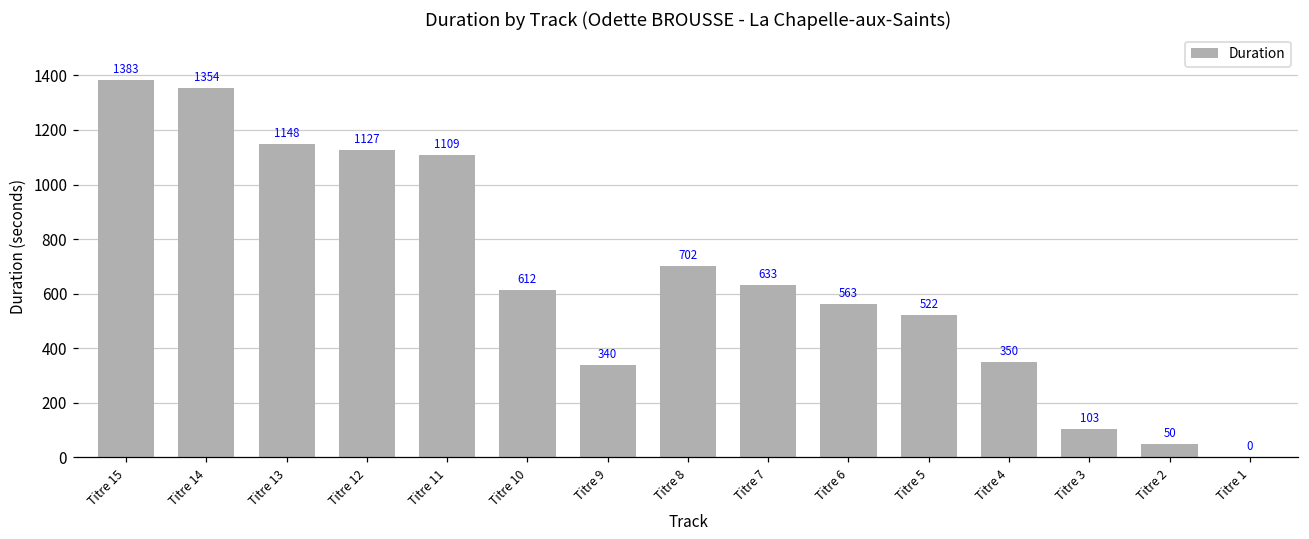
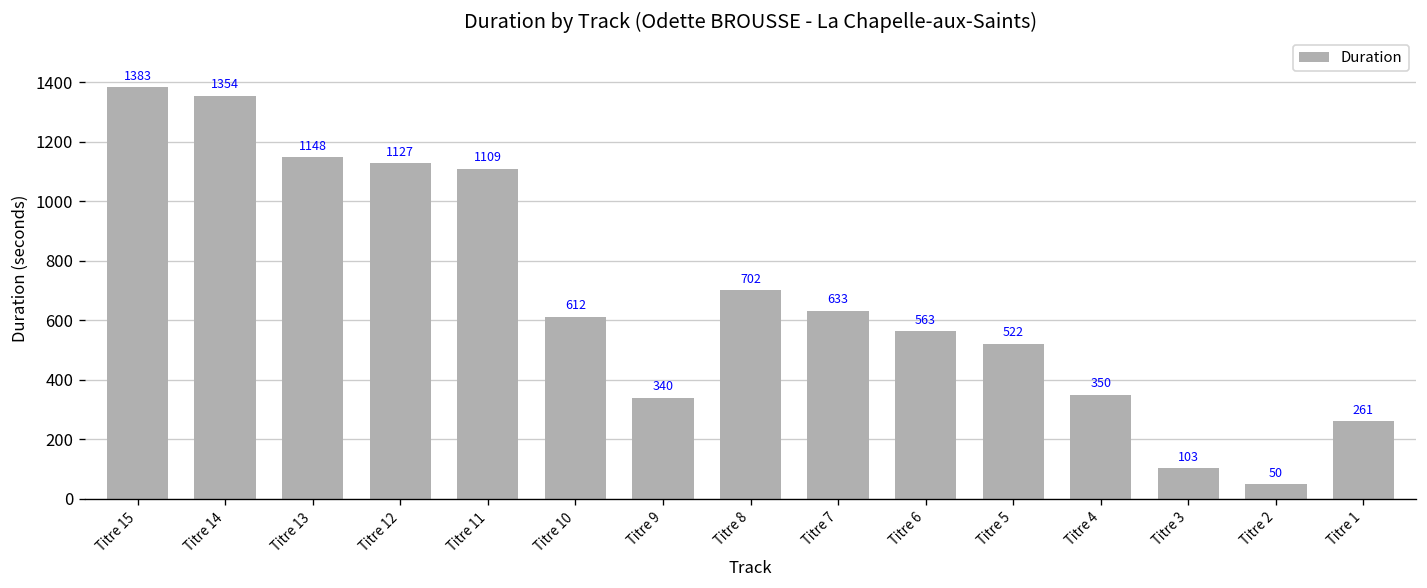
Titre 1: 0 -> 261
